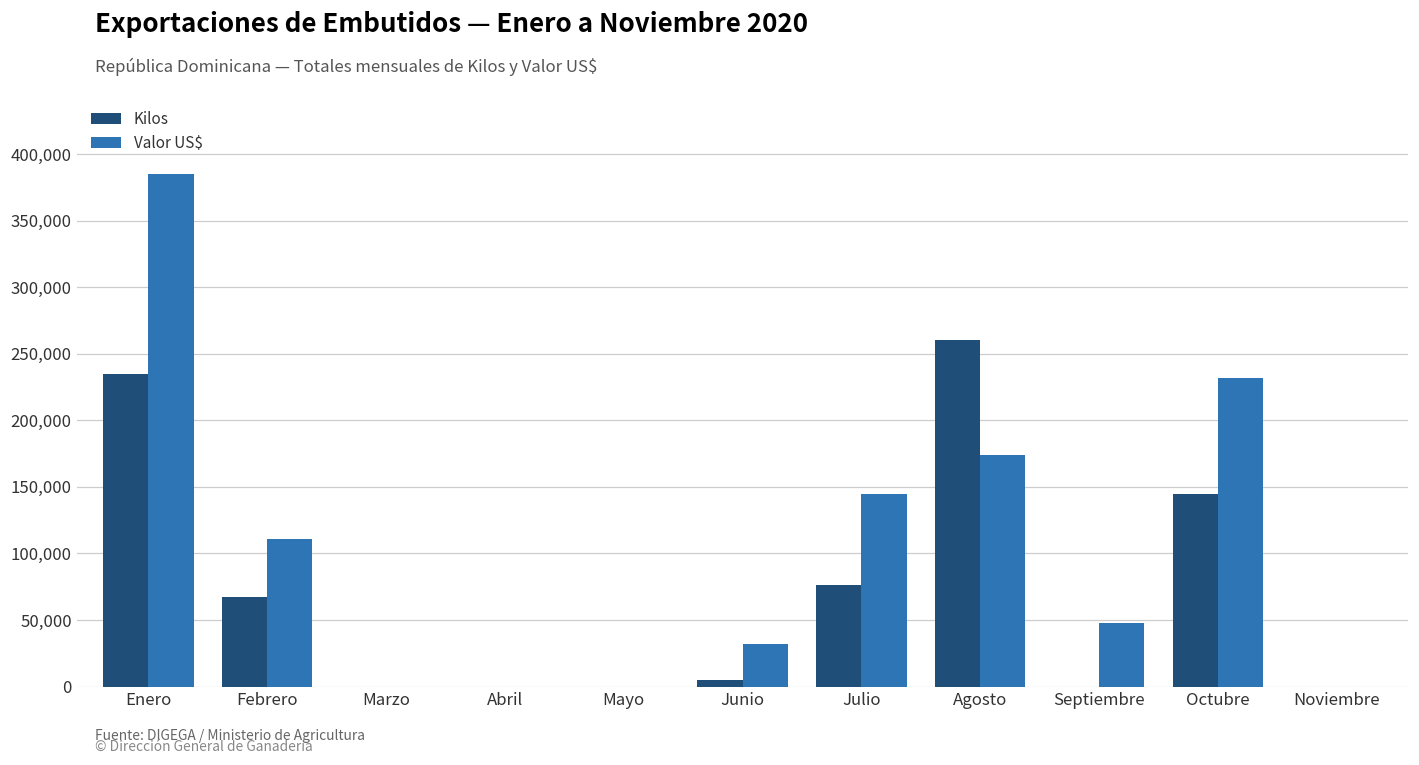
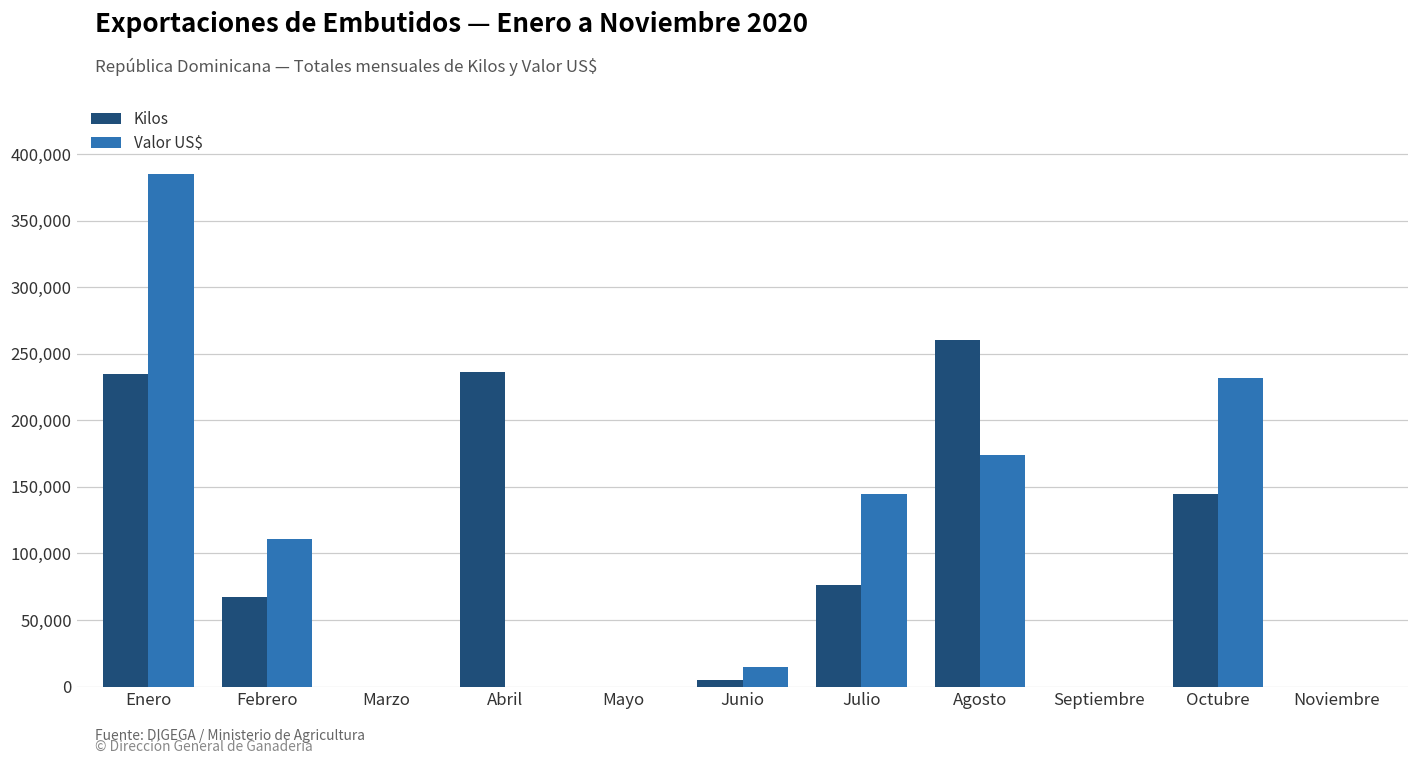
Kilos, Abril: 0 -> 237,000
Valor US$, Junio: 32,000 -> 14,000
Valor US$, Septiembre: 48,000 -> 0
